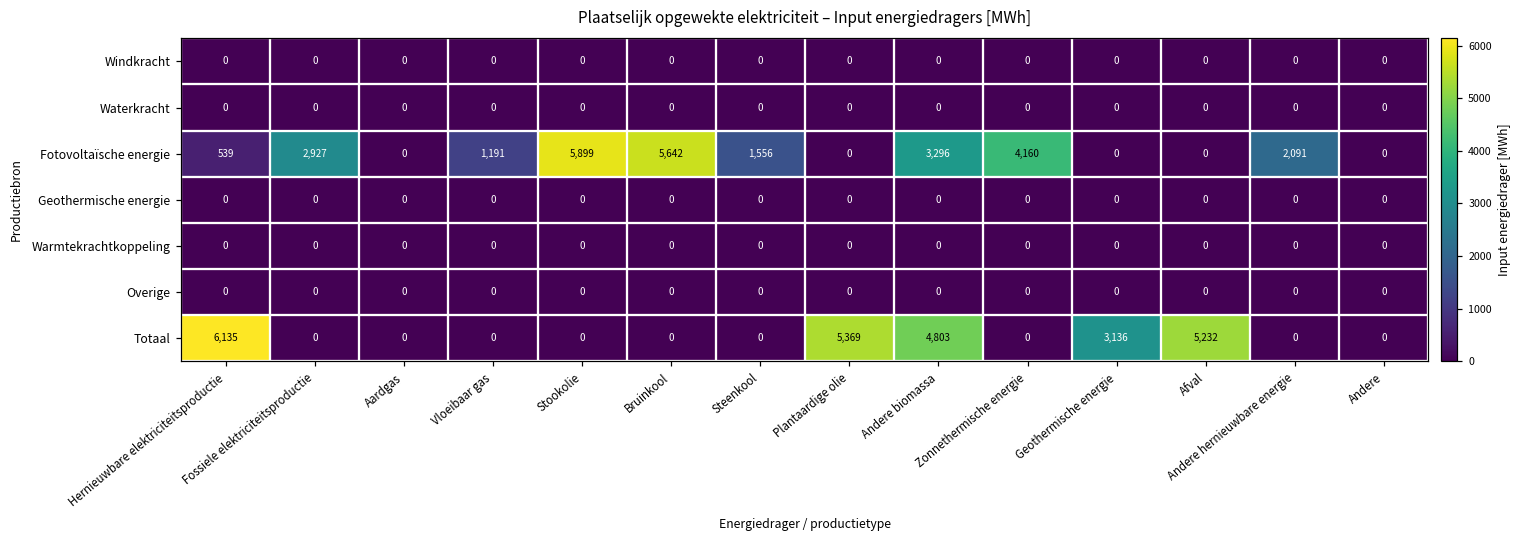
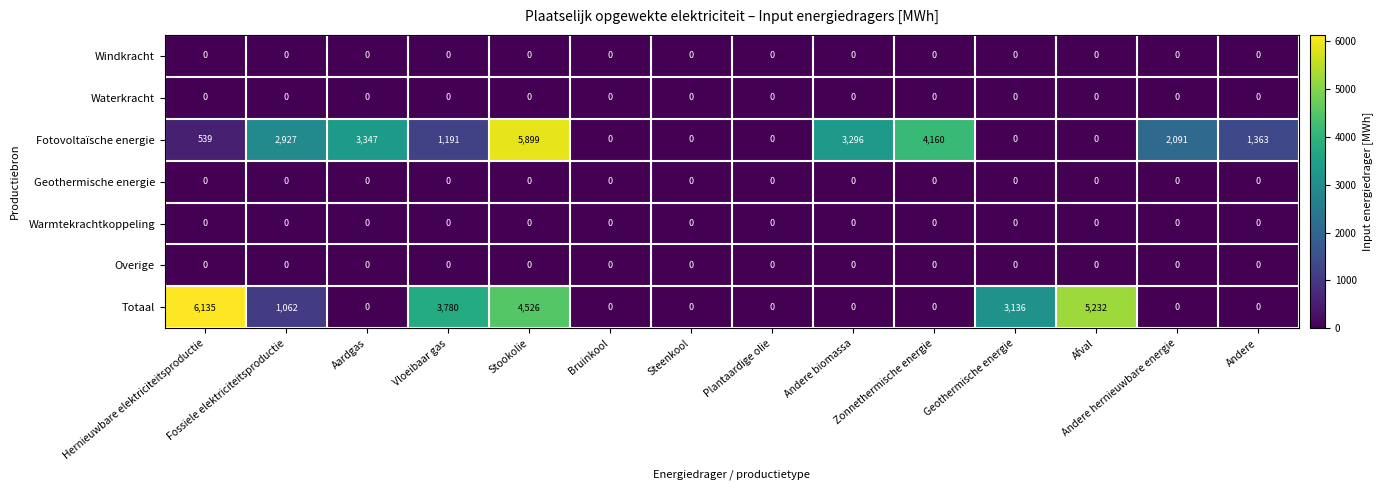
Fotovoltaïsche energie, Aardgas: 0 -> 3,347
Fotovoltaïsche energie, Bruinkool: 5,642 -> 0
Fotovoltaïsche energie, Steenkool: 1,556 -> 0
Fotovoltaïsche energie, Andere: 0 -> 1,363
Totaal, Fossiele elektriciteitsproductie: 0 -> 1,062
Totaal, Vloeibaar gas: 0 -> 3,780
Totaal, Stookolie: 0 -> 4,526
Totaal, Plantaardige olie: 5,369 -> 0
Totaal, Andere biomassa: 4,803 -> 0
